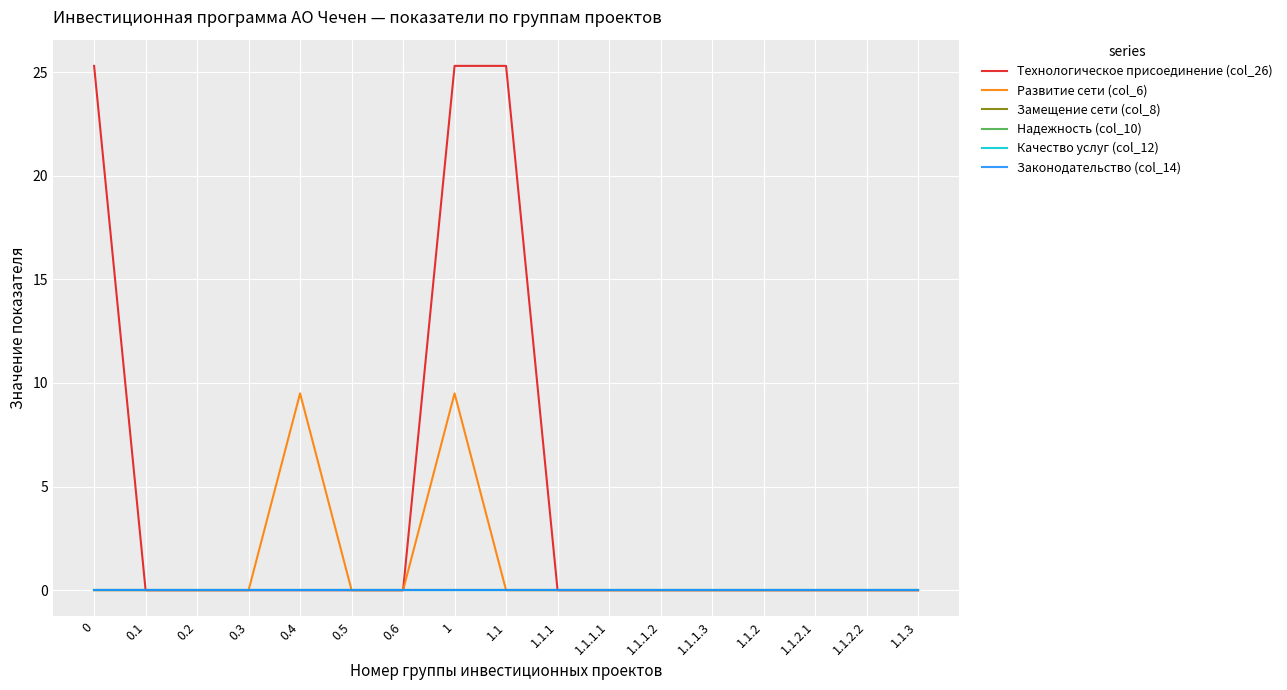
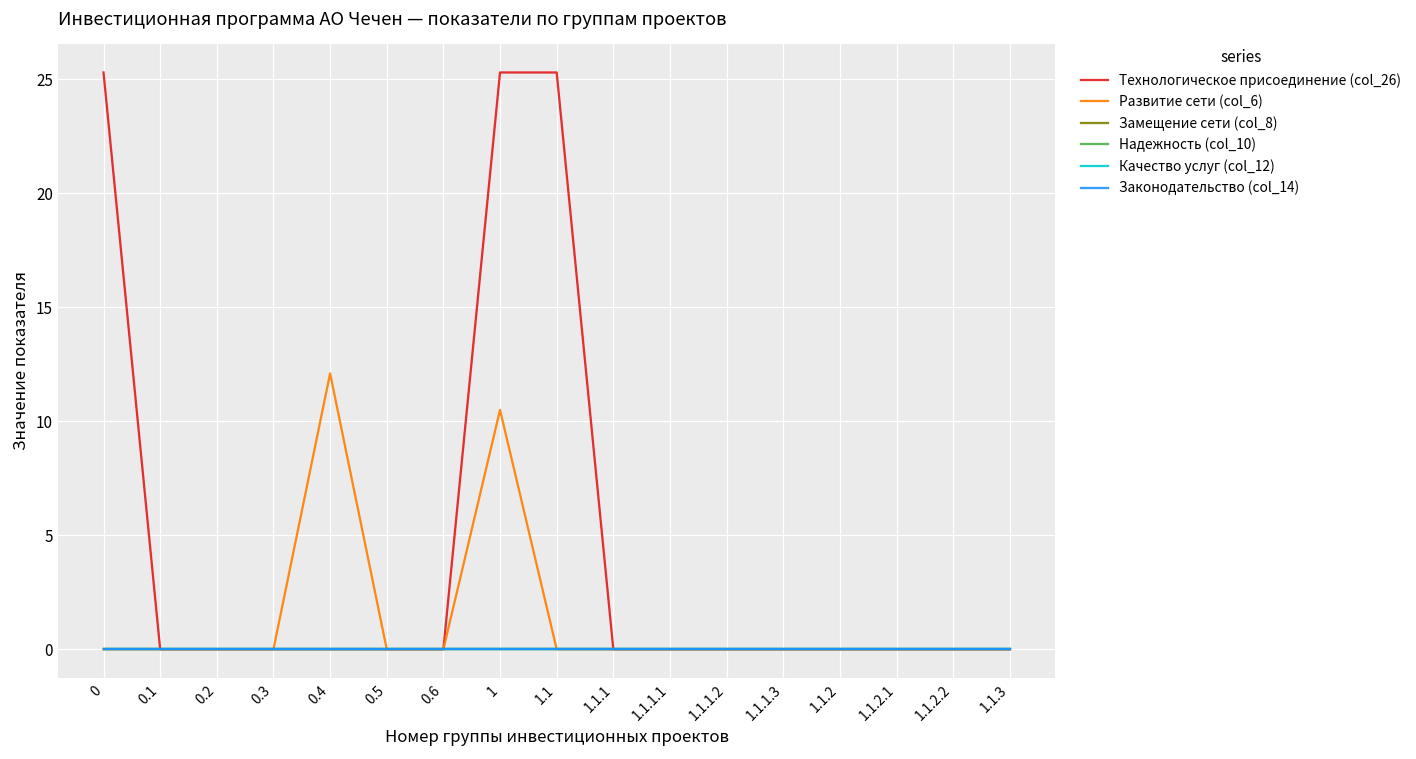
Развитие сети (col_6), 0.4: 9.5 -> 12.1
Развитие сети (col_6), 1: 9.5 -> 10.5
